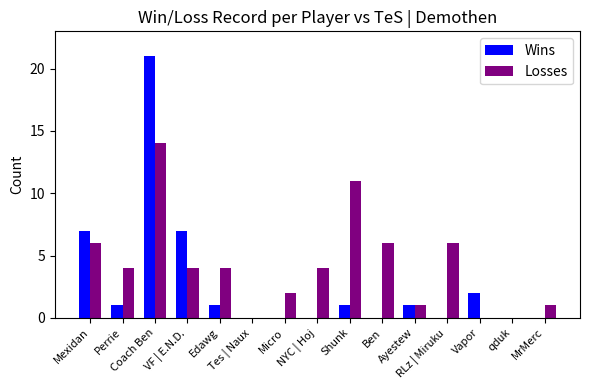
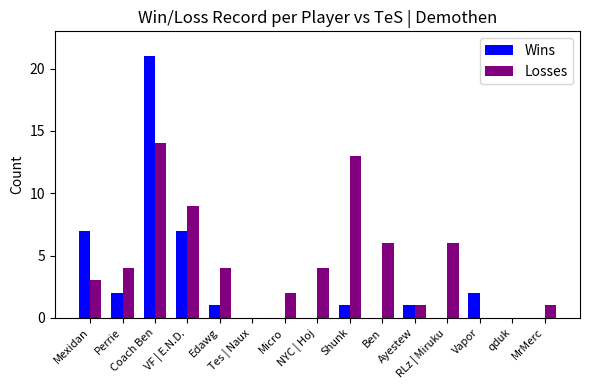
Losses, Mexidan: 6 -> 3
Wins, Perrie: 1 -> 2
Losses, VF | E.N.D.: 4 -> 9
Losses, Shunk: 11 -> 13
